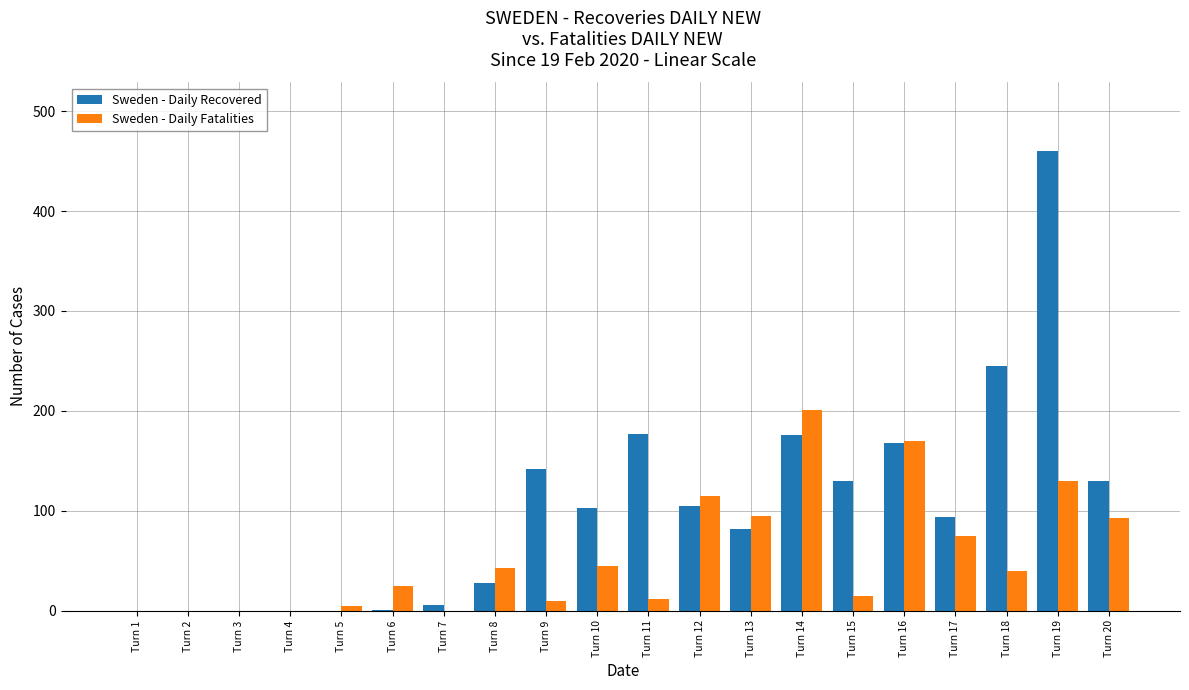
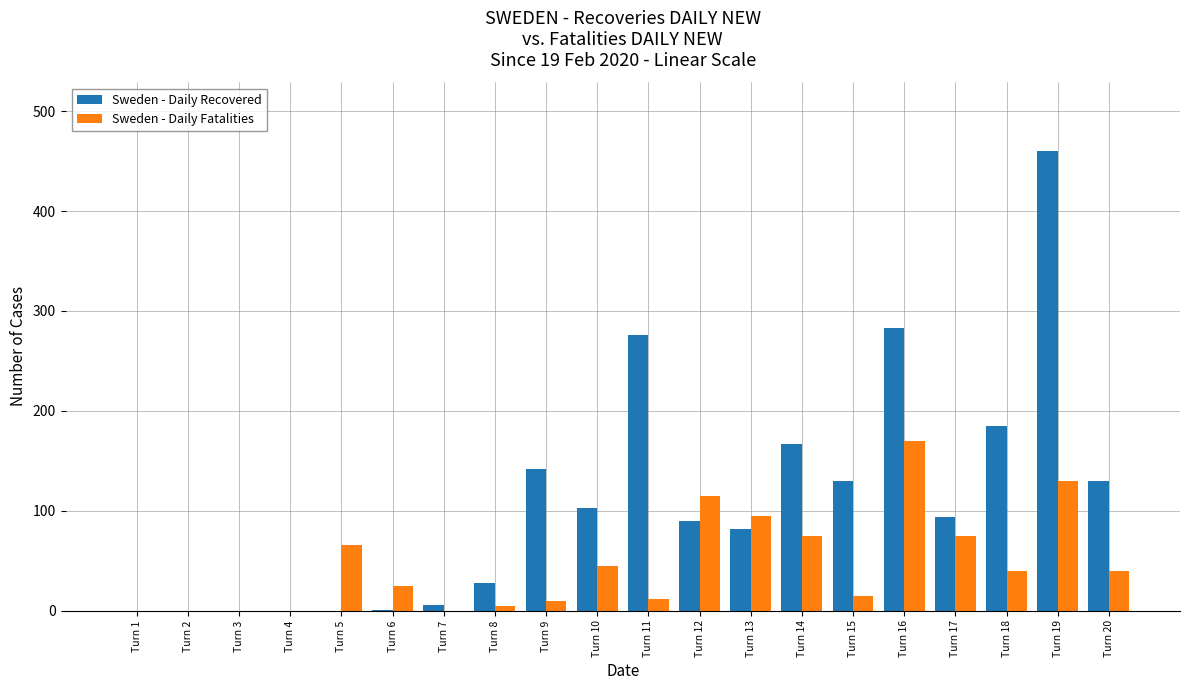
Sweden - Daily Fatalities, Turn 5: 10 -> 70
Sweden - Daily Fatalities, Turn 8: 40 -> 10
Sweden - Daily Recovered, Turn 11: 180 -> 280
Sweden - Daily Recovered, Turn 12: 110 -> 90
Sweden - Daily Recovered, Turn 14: 180 -> 170
Sweden - Daily Fatalities, Turn 14: 200 -> 80
Sweden - Daily Recovered, Turn 16: 170 -> 280
Sweden - Daily Recovered, Turn 18: 250 -> 190
Sweden - Daily Fatalities, Turn 20: 90 -> 40
